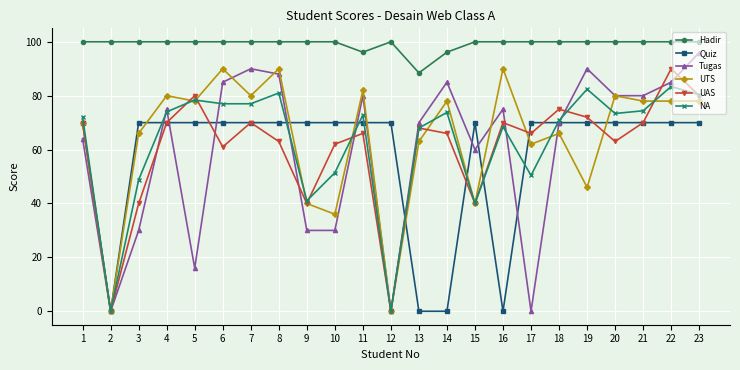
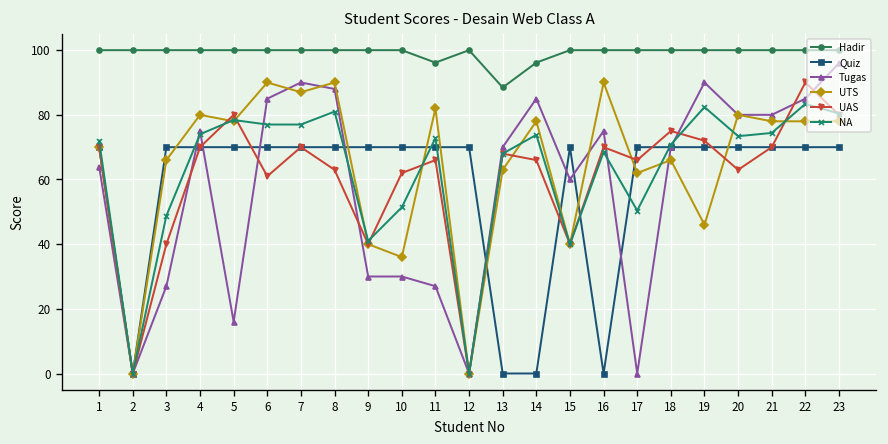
Tugas, 3: 30 -> 27
UTS, 7: 80 -> 87
Tugas, 11: 80 -> 27
